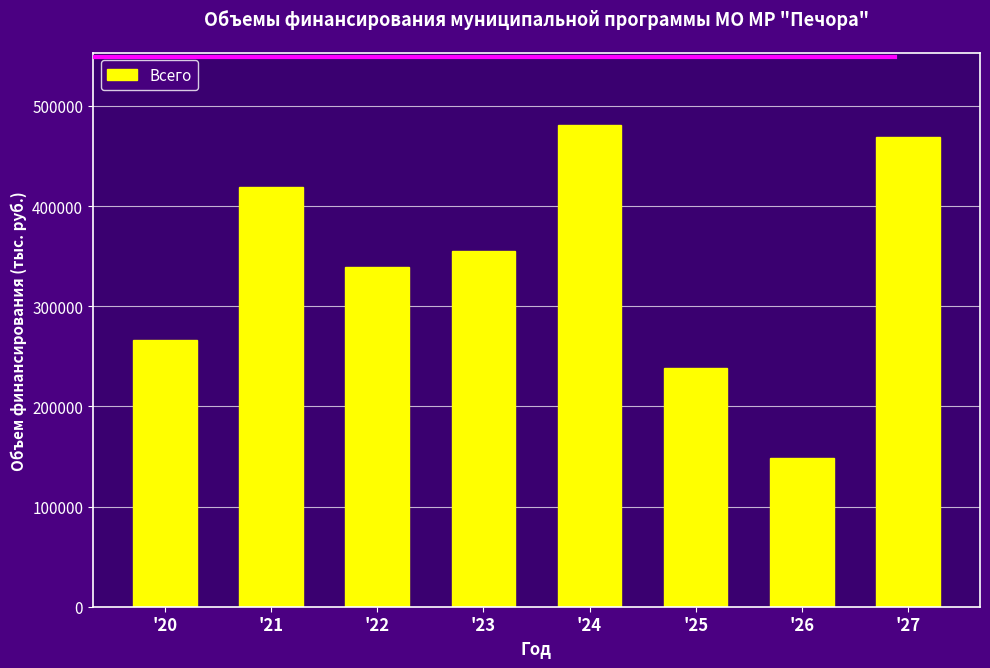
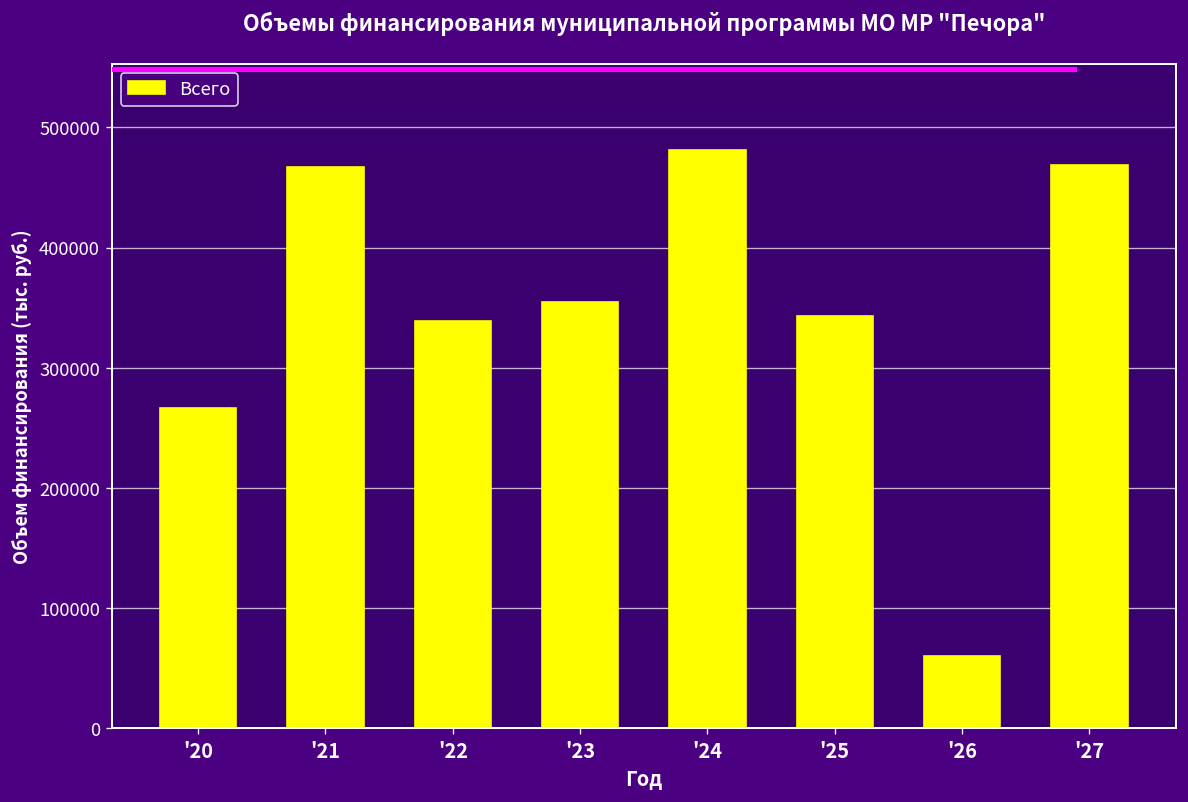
'21: 419000 -> 467000
'25: 239000 -> 343000
'26: 149000 -> 60000
